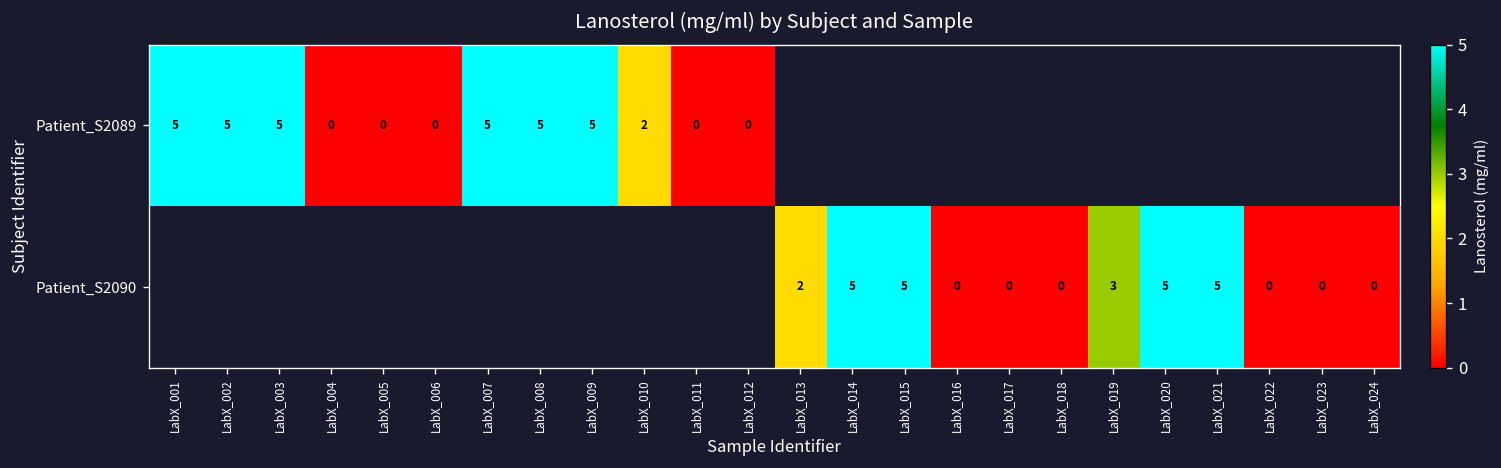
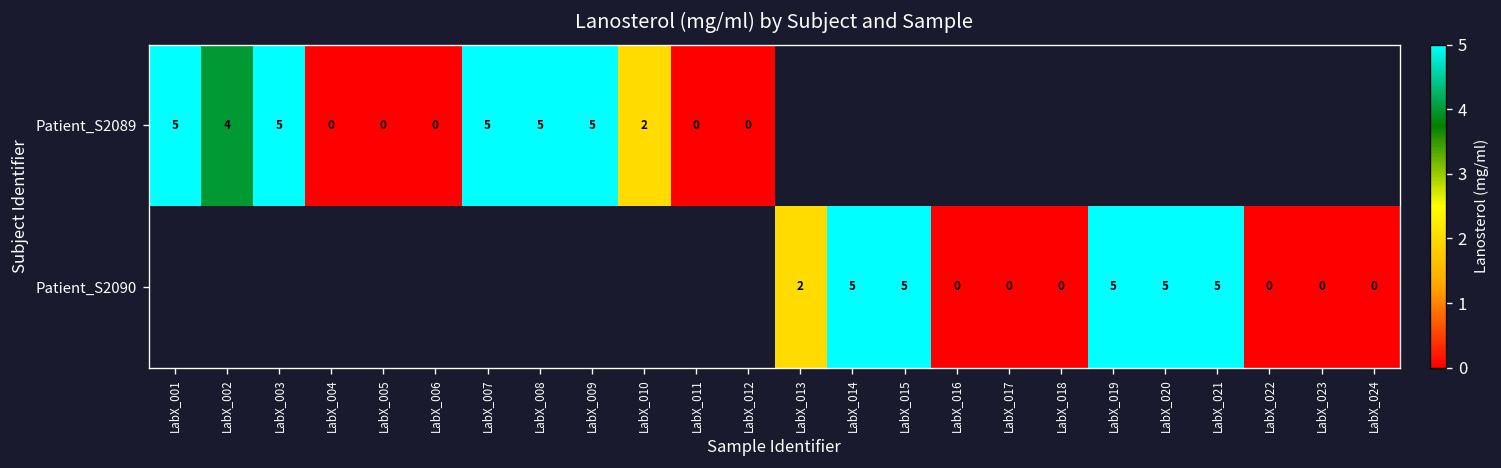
Patient_S2089, LabX_002: 5 -> 4
Patient_S2090, LabX_019: 3 -> 5
